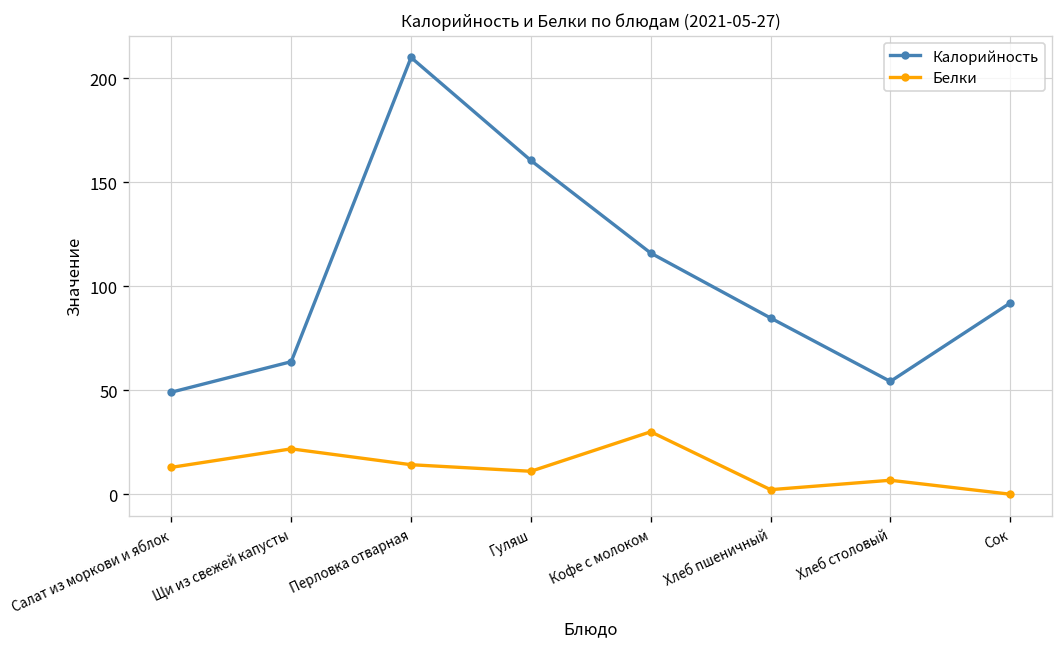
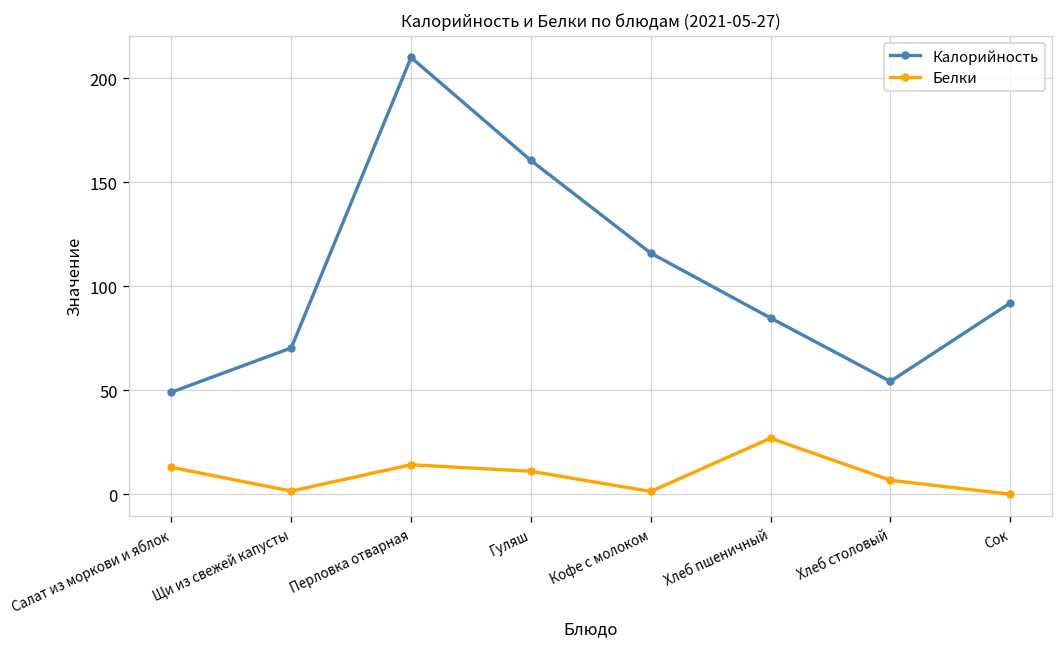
Калорийность, Щи из свежей капусты: 64 -> 70
Белки, Щи из свежей капусты: 22 -> 2
Белки, Кофе с молоком: 30 -> 1
Белки, Хлеб пшеничный: 2 -> 27
